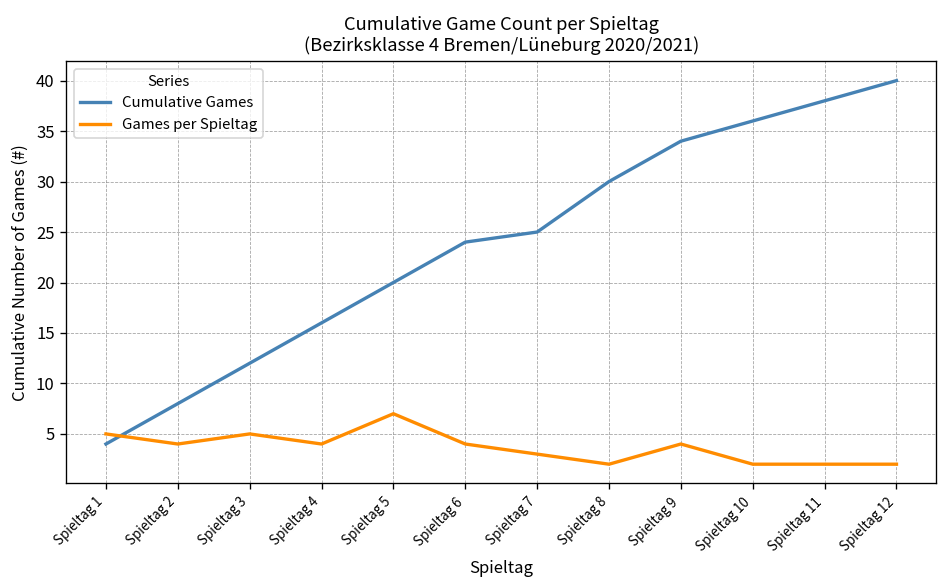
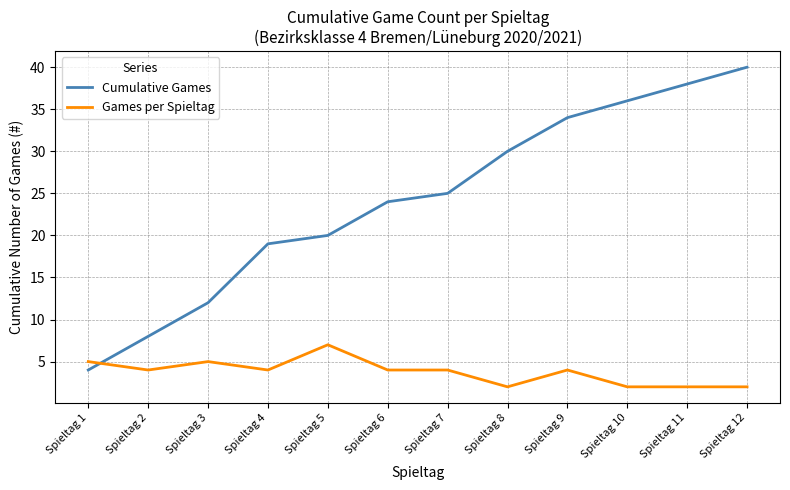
Cumulative Games, Spieltag 4: 16 -> 19
Games per Spieltag, Spieltag 7: 3 -> 4
